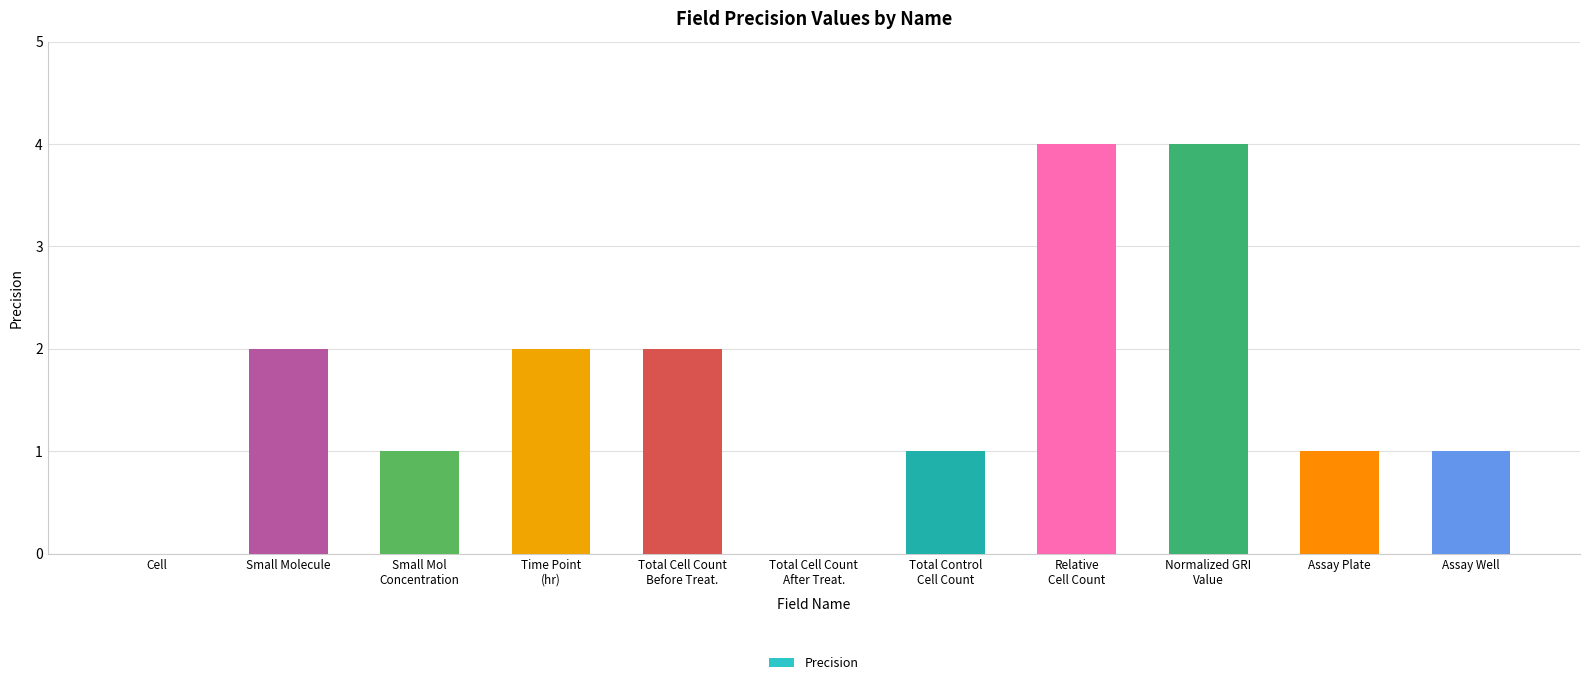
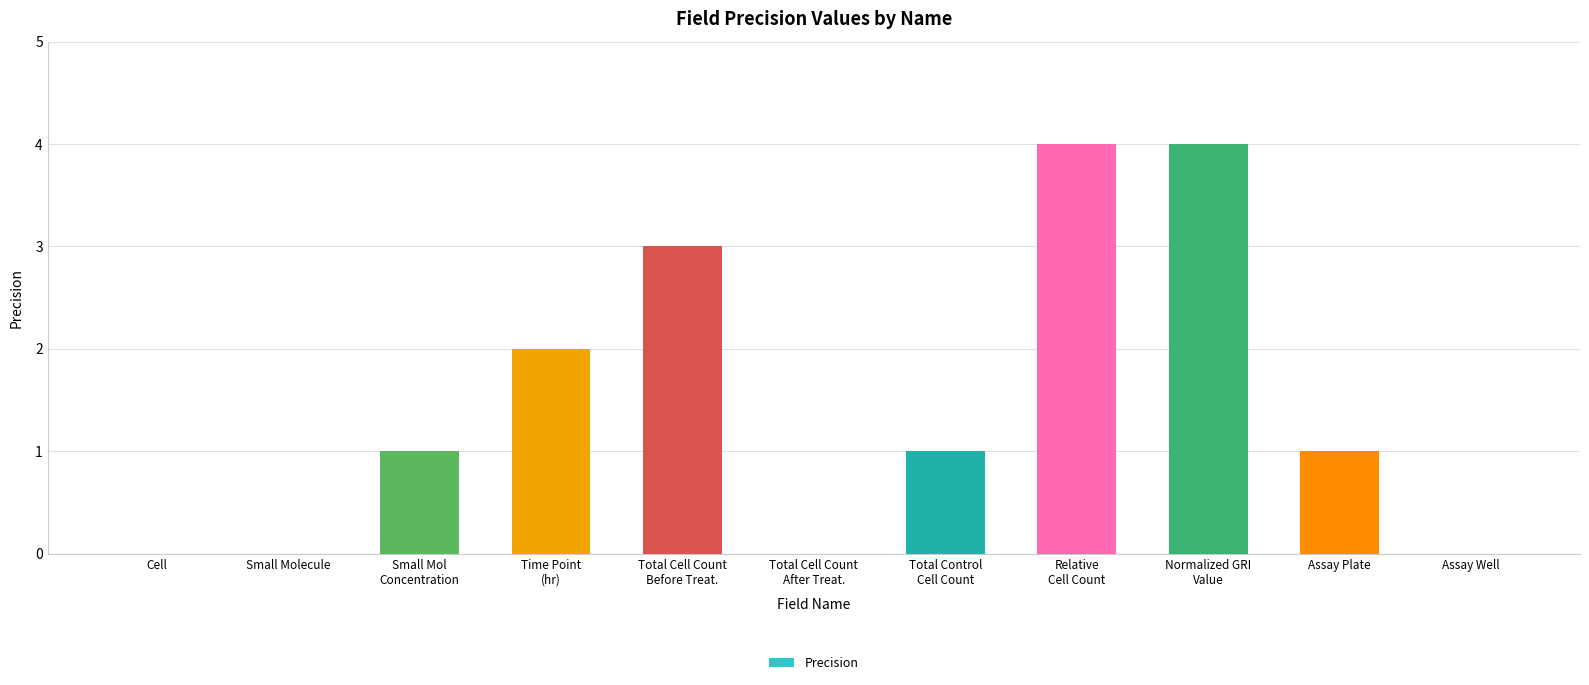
Small Molecule: 2 -> 0
Total Cell Count Before Treat.: 2 -> 3
Assay Well: 1 -> 0
